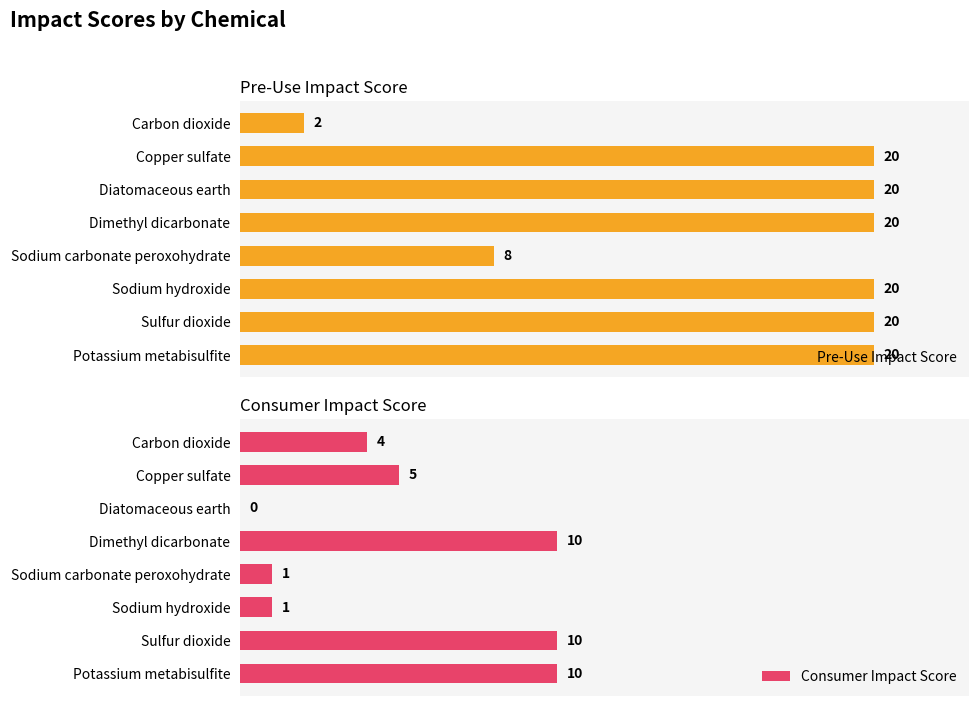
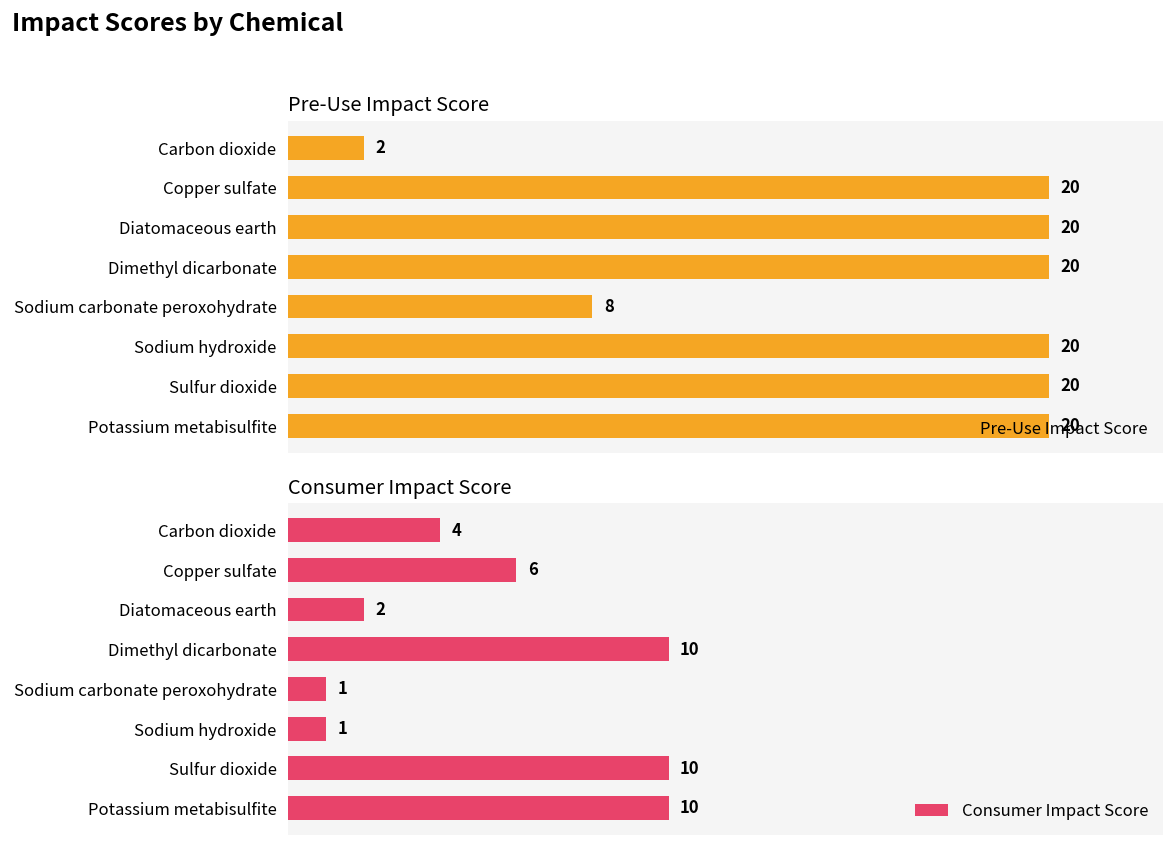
Consumer Impact Score, Copper sulfate: 5 -> 6
Consumer Impact Score, Diatomaceous earth: 0 -> 2
